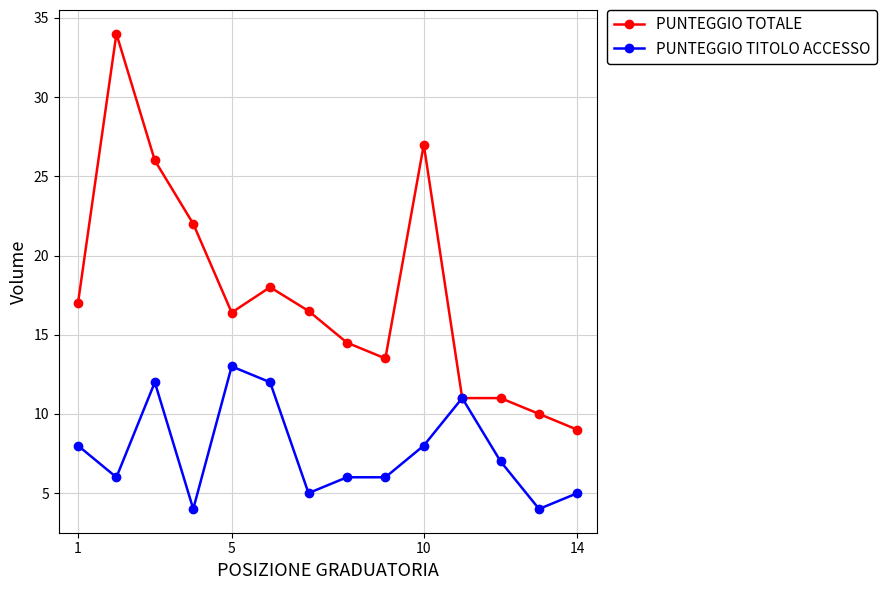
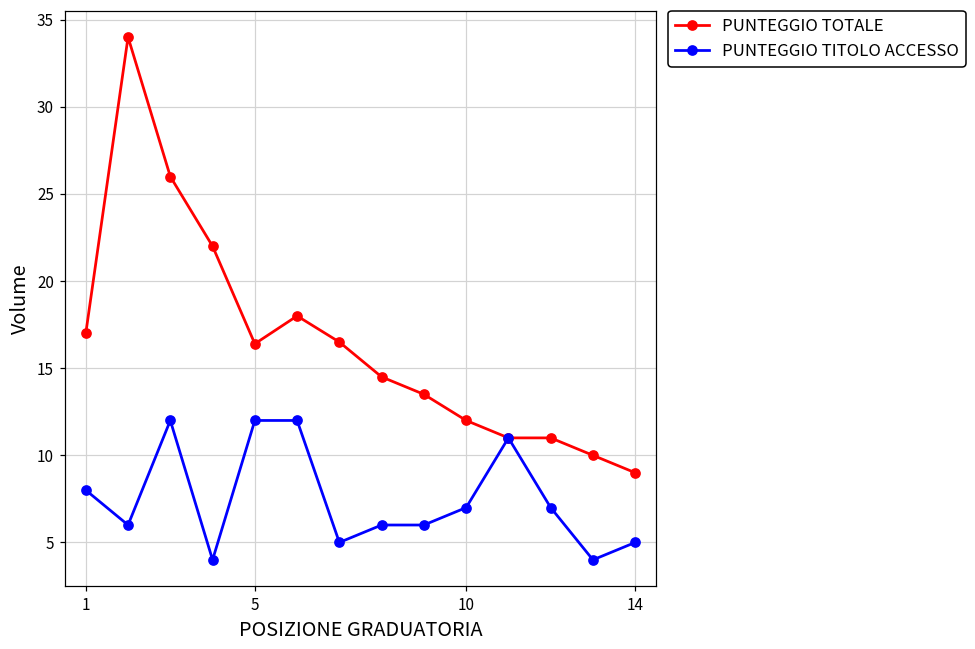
PUNTEGGIO TITOLO ACCESSO, 5: 13 -> 12
PUNTEGGIO TOTALE, 10: 27 -> 12
PUNTEGGIO TITOLO ACCESSO, 10: 8 -> 7
